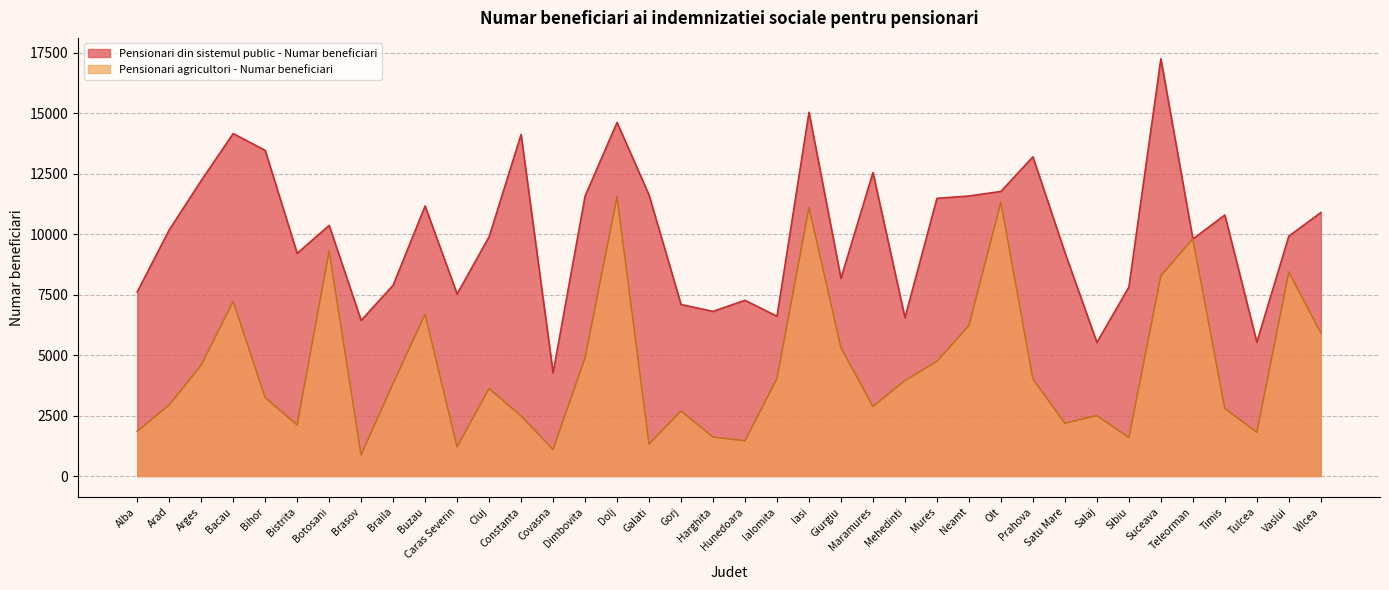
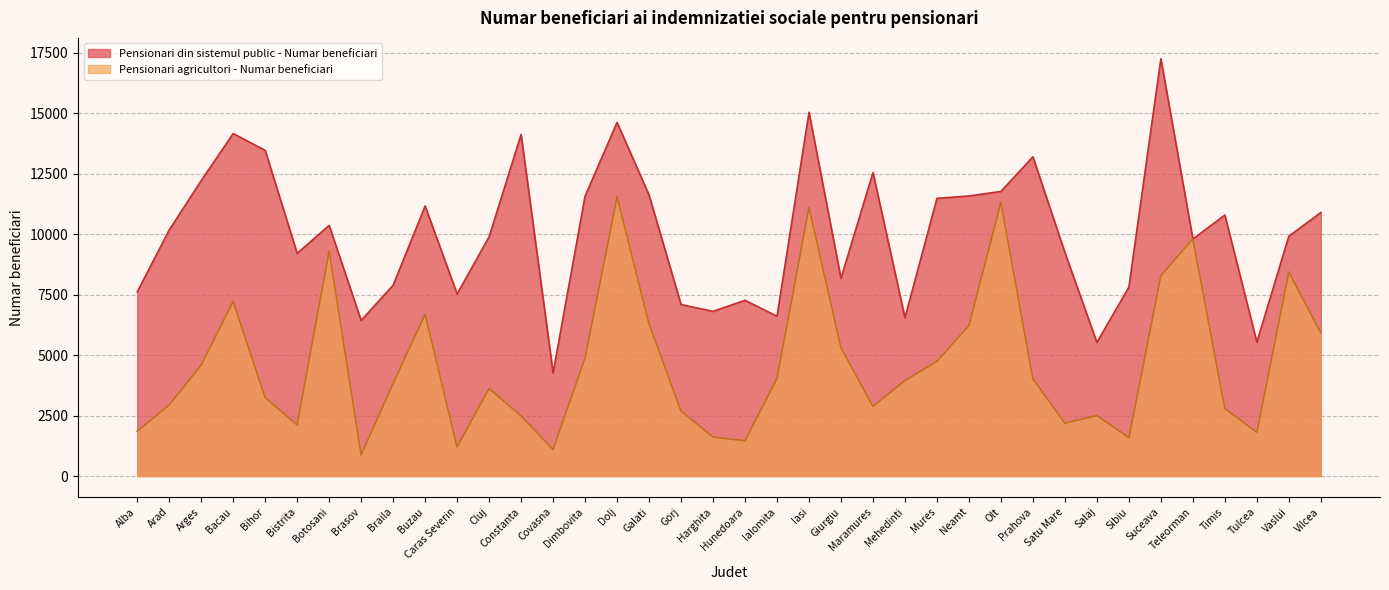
Pensionari agricultori - Numar beneficiari, Galati: 1300 -> 6300
